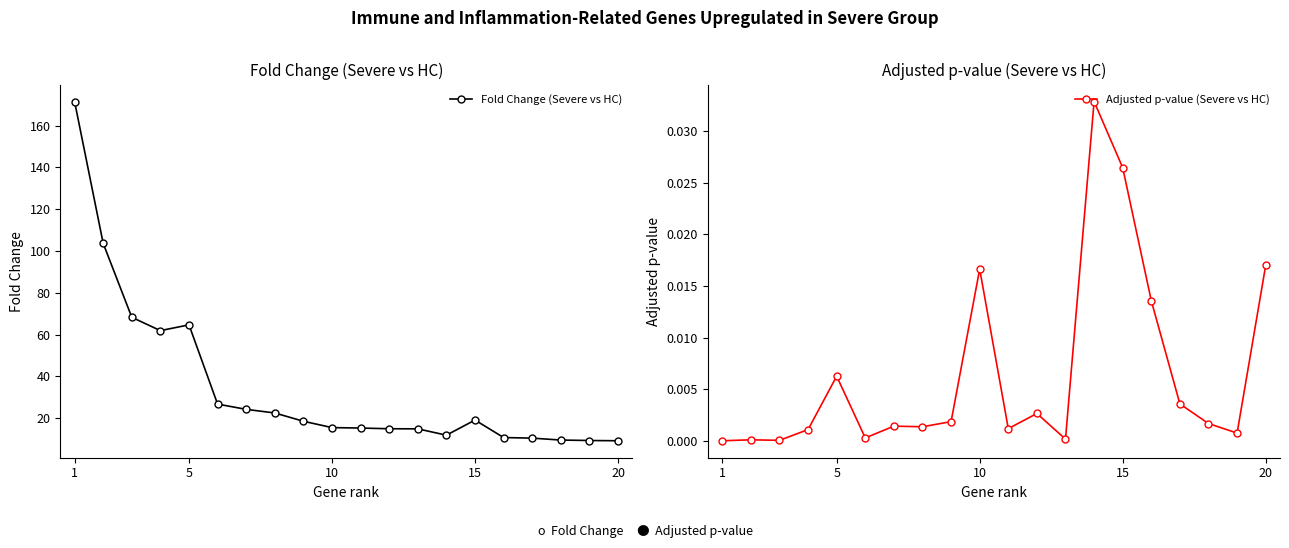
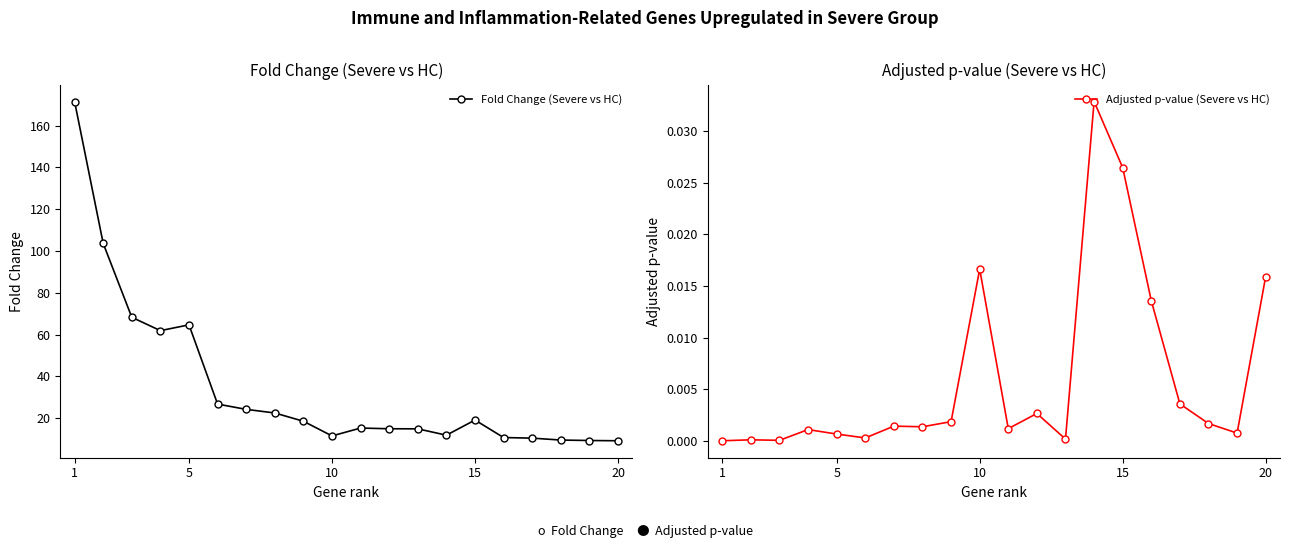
Fold Change (Severe vs HC), 10: 16 -> 12
Adjusted p-value (Severe vs HC), 5: 0.0063 -> 0.0007
Adjusted p-value (Severe vs HC), 20: 0.0170 -> 0.0159
